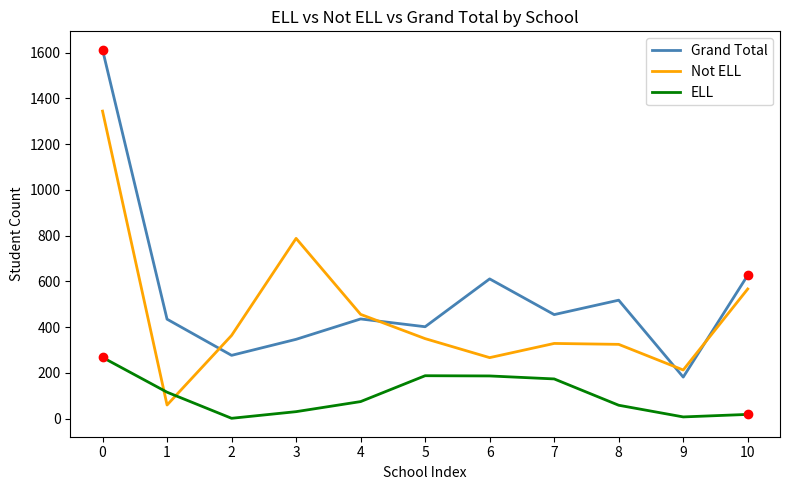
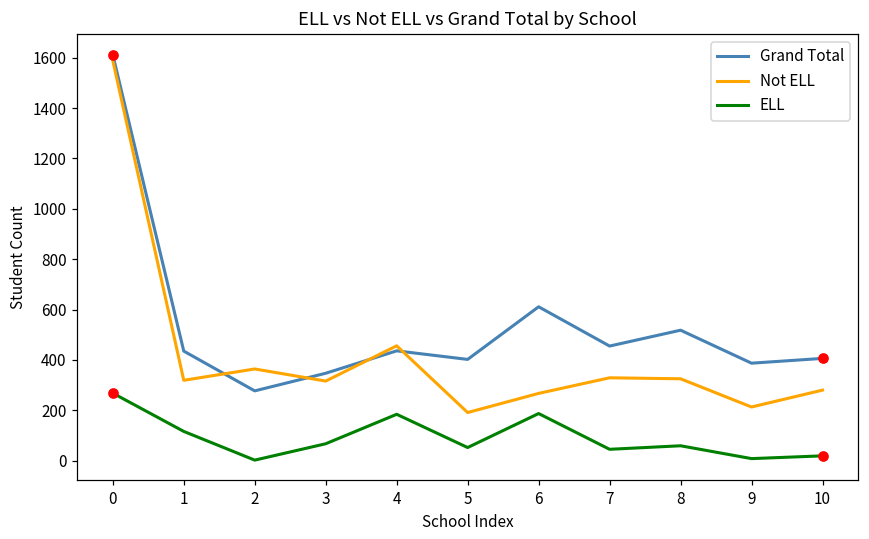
Not ELL, 0: 1340 -> 1590
Not ELL, 1: 60 -> 320
Not ELL, 3: 790 -> 320
ELL, 3: 30 -> 70
ELL, 4: 80 -> 180
Not ELL, 5: 350 -> 190
ELL, 5: 190 -> 50
ELL, 7: 170 -> 50
Grand Total, 9: 180 -> 390
Grand Total, 10: 630 -> 410
Not ELL, 10: 570 -> 280
